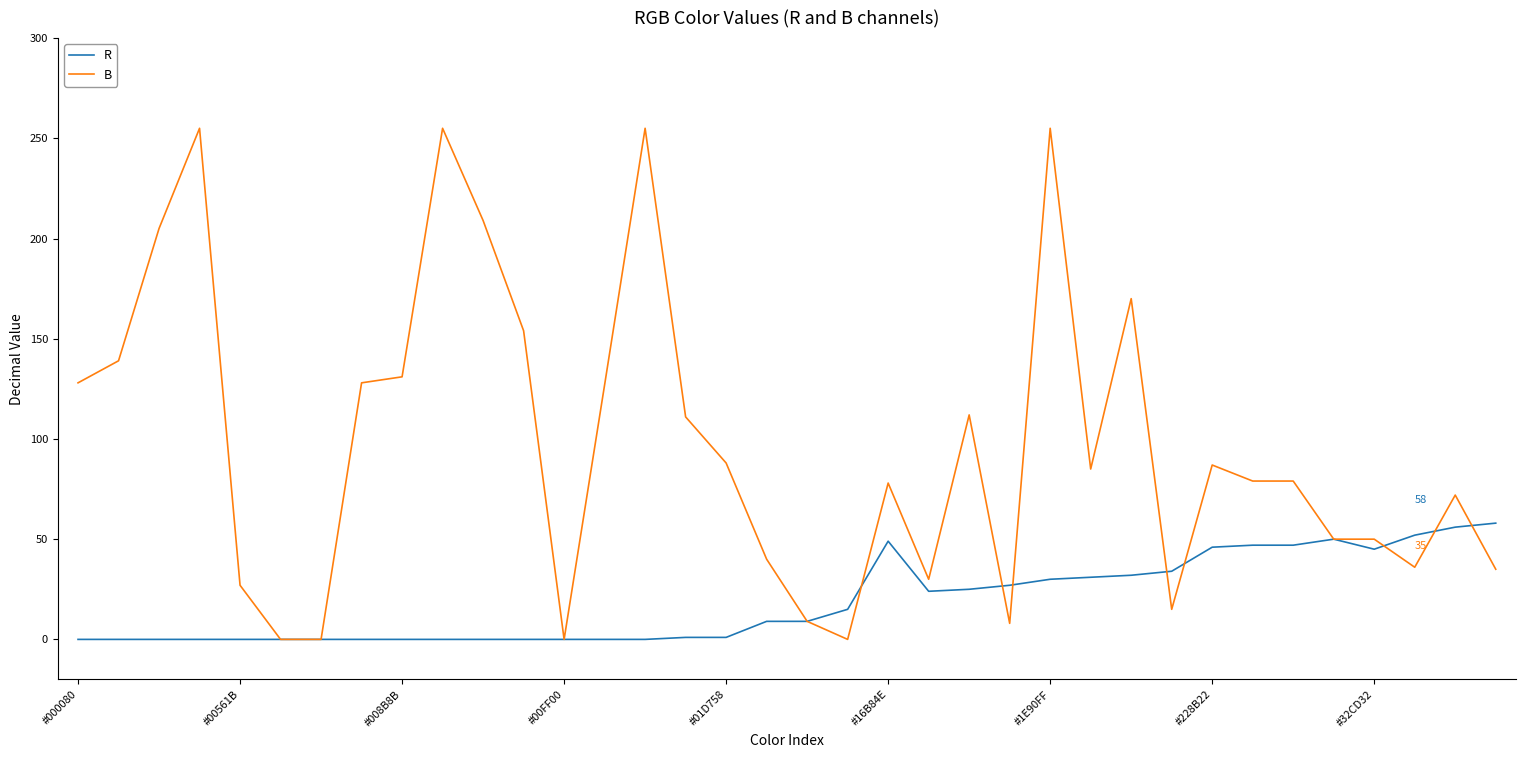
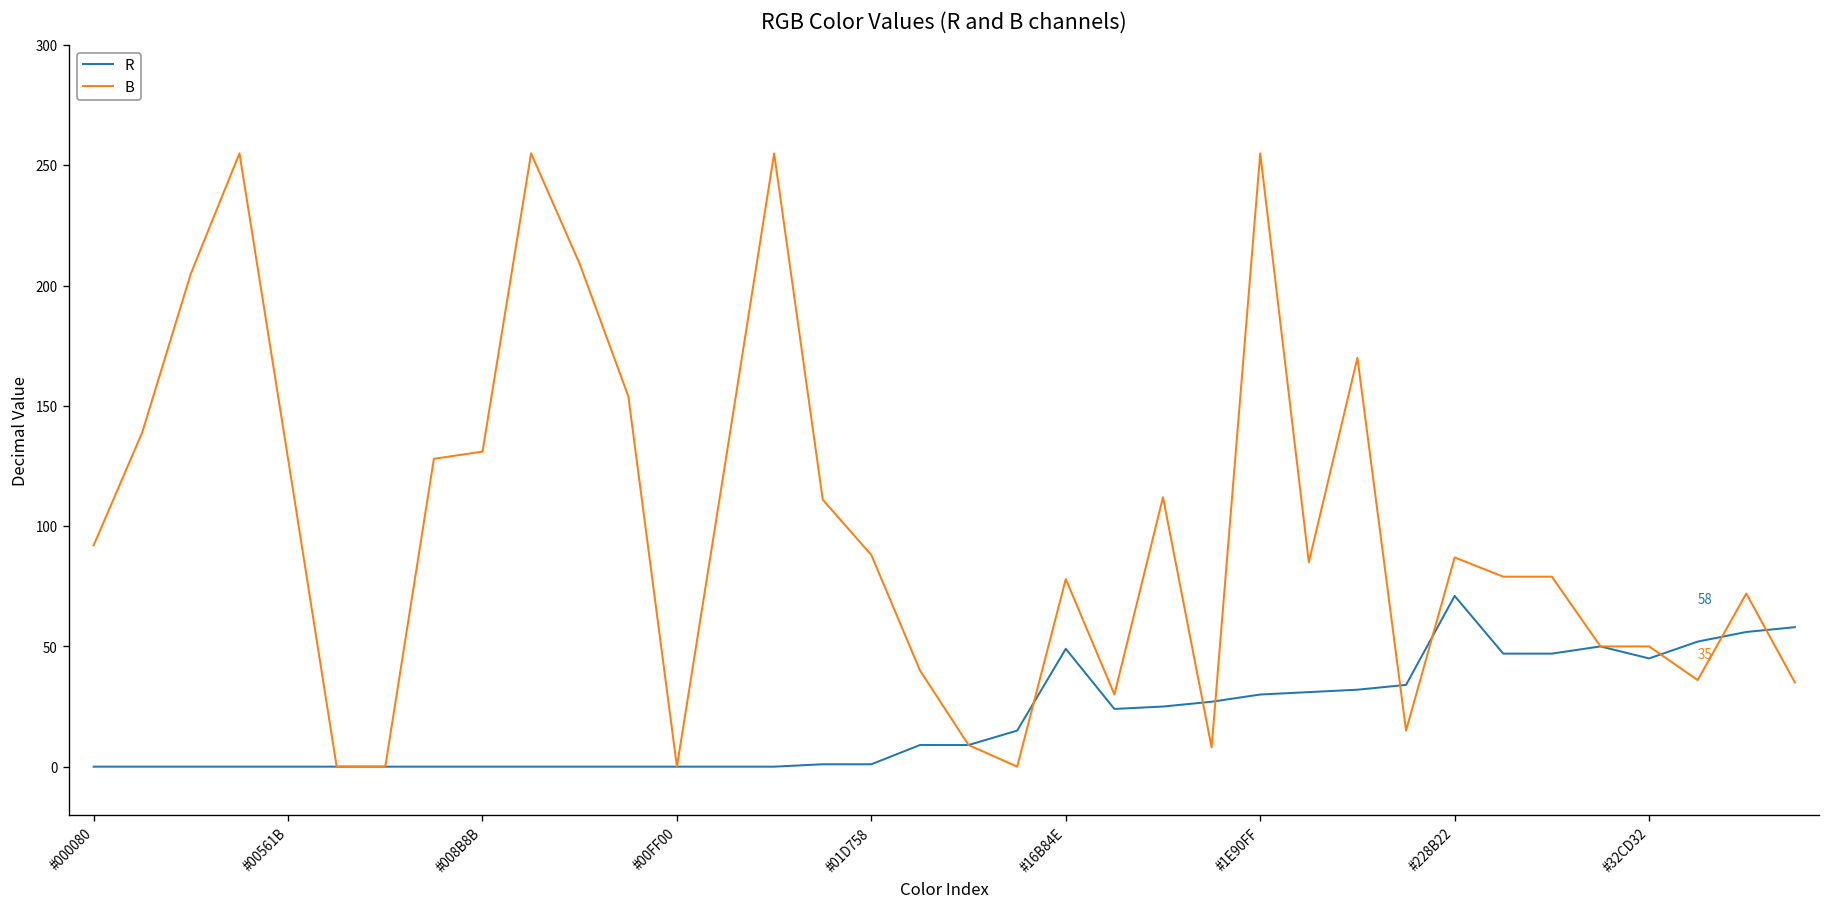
B, #000080: 128 -> 92
B, #00561B: 27 -> 128
R, #228B22: 46 -> 71
